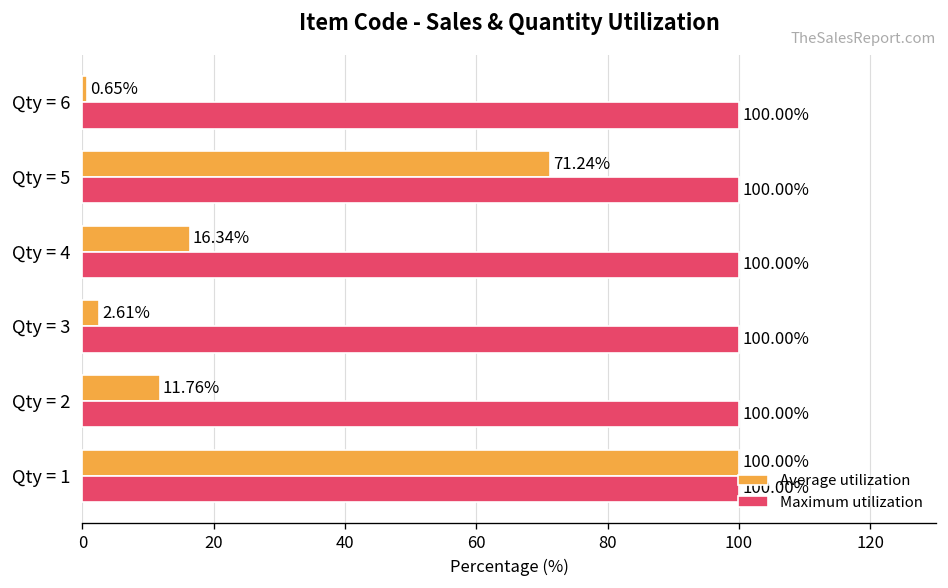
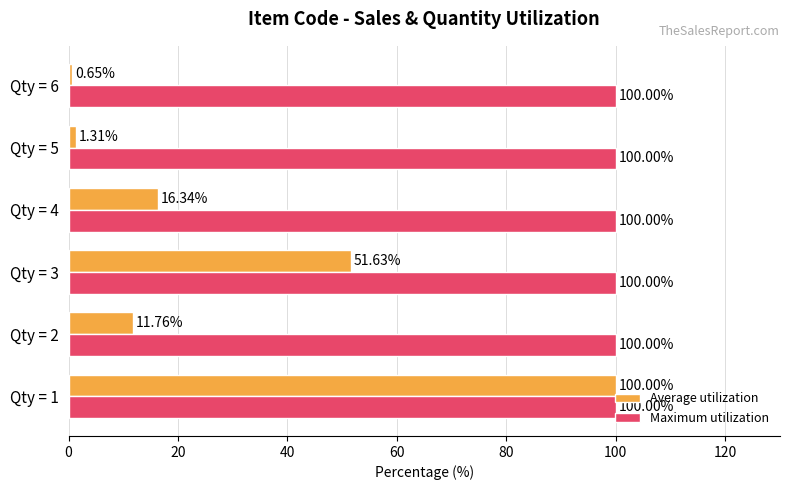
Average utilization, Qty = 5: 71.24% -> 1.31%
Average utilization, Qty = 3: 2.61% -> 51.63%
